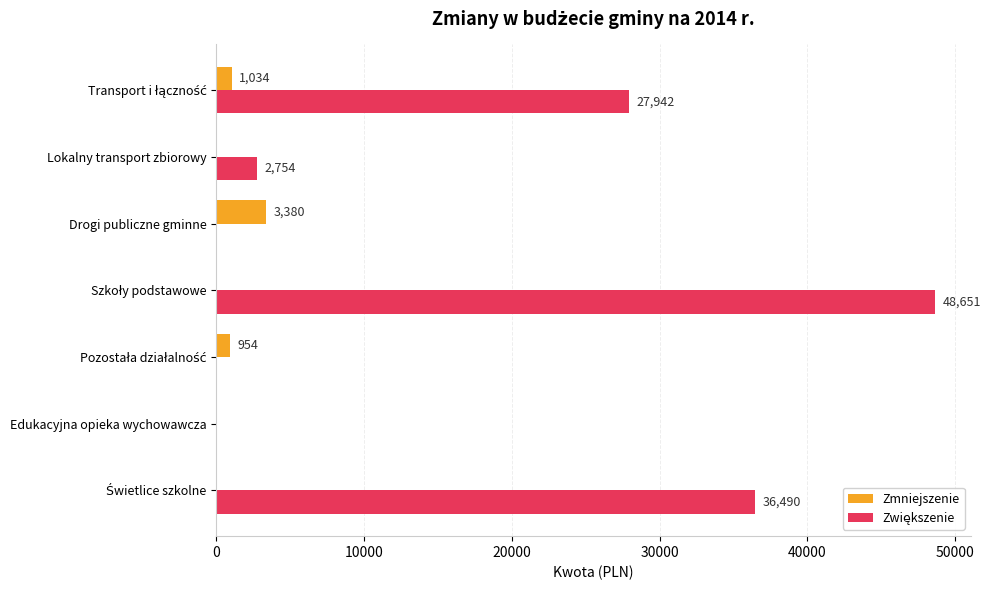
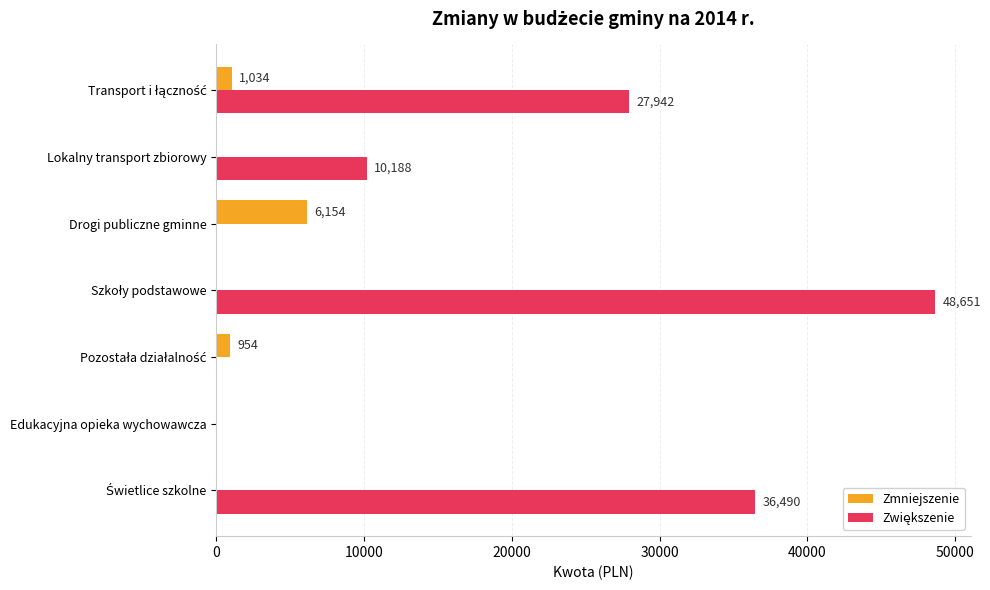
Zwiększenie, Lokalny transport zbiorowy: 2,754 -> 10,188
Zmniejszenie, Drogi publiczne gminne: 3,380 -> 6,154
